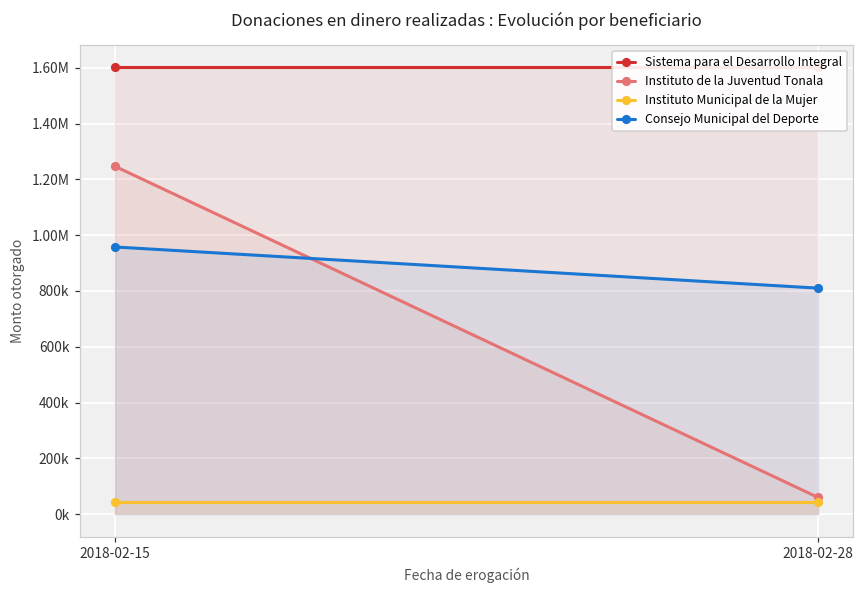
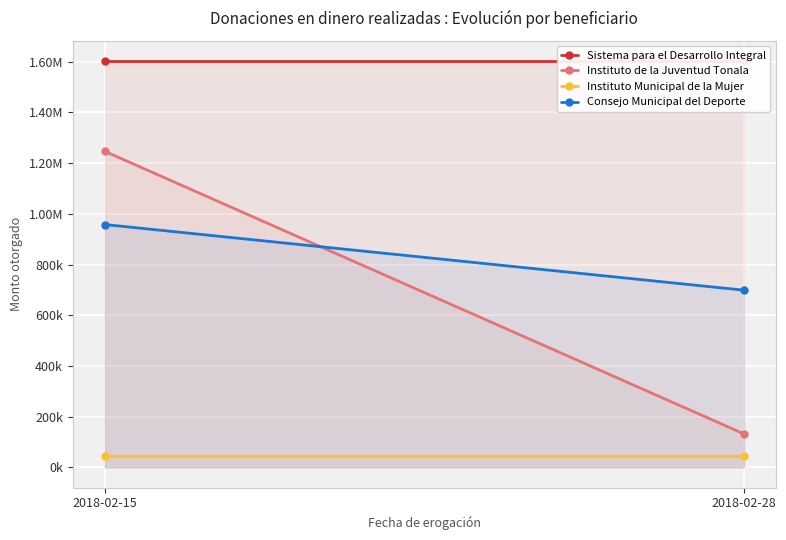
Instituto de la Juventud Tonala, 2018-02-28: 60000 -> 130000
Consejo Municipal del Deporte, 2018-02-28: 810000 -> 700000
